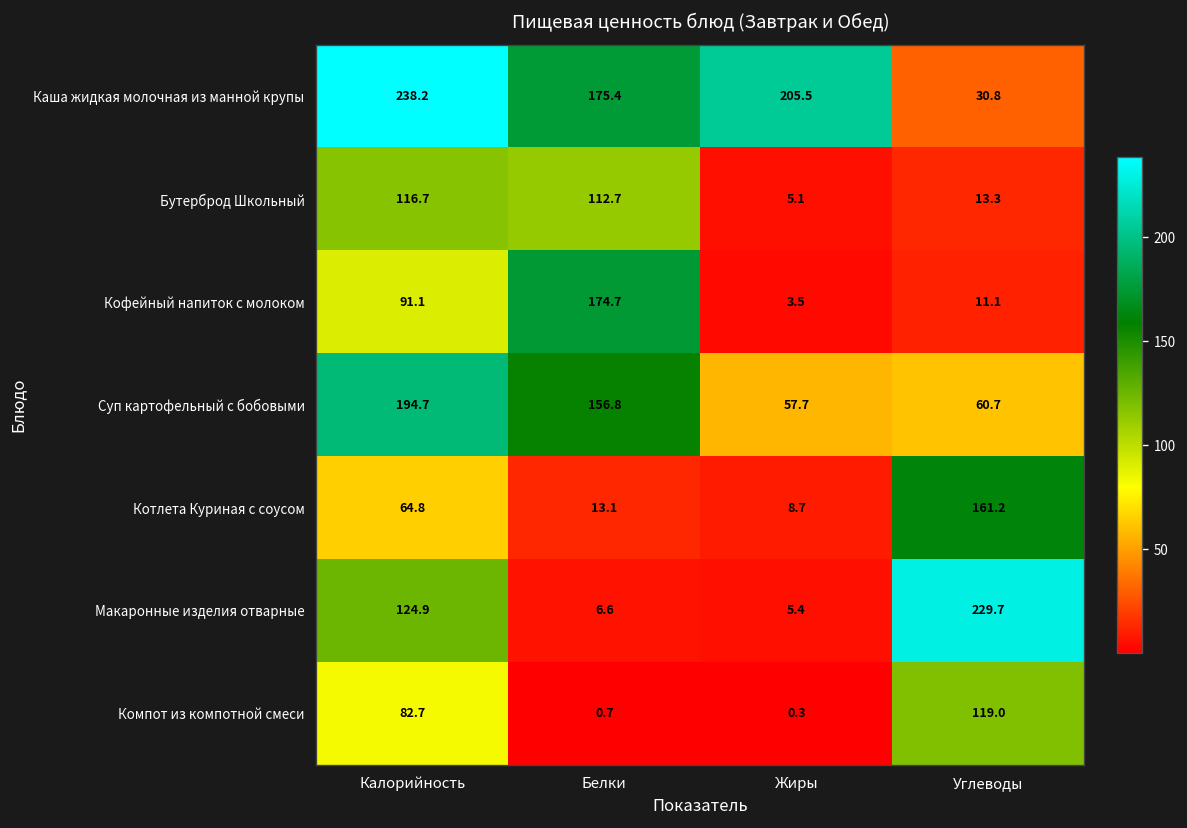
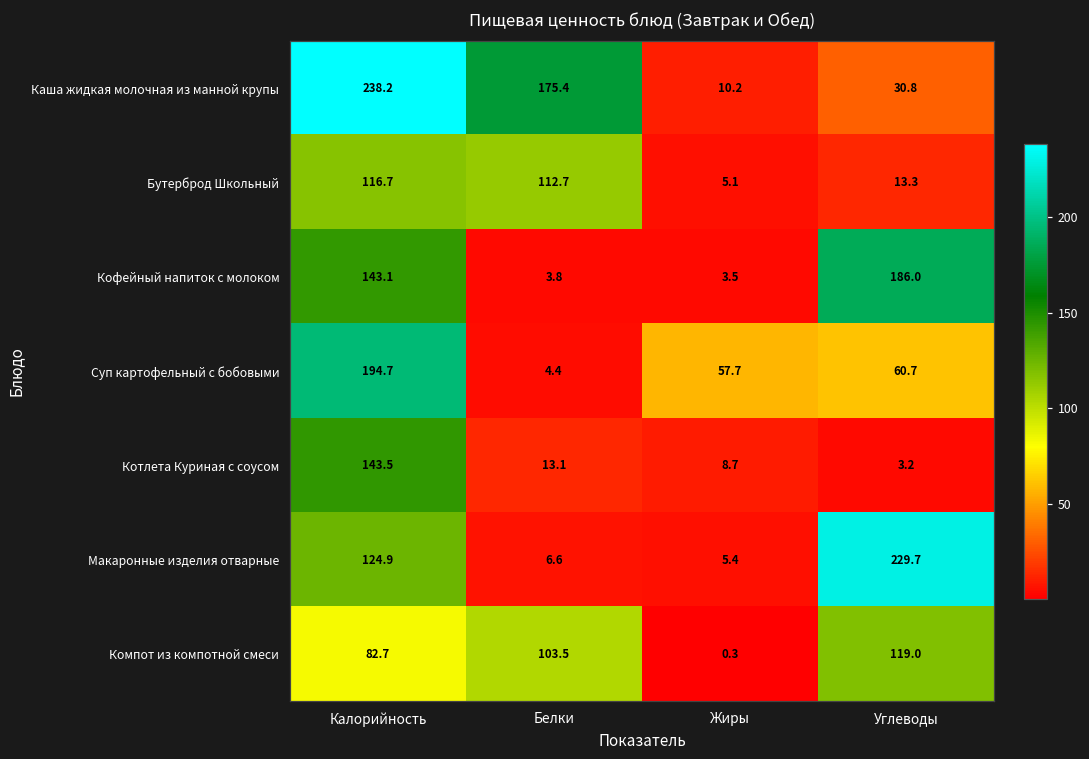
Каша жидкая молочная из манной крупы, Жиры: 205.5 -> 10.2
Кофейный напиток с молоком, Калорийность: 91.1 -> 143.1
Кофейный напиток с молоком, Белки: 174.7 -> 3.8
Кофейный напиток с молоком, Углеводы: 11.1 -> 186.0
Суп картофельный с бобовыми, Белки: 156.8 -> 4.4
Котлета Куриная с соусом, Калорийность: 64.8 -> 143.5
Котлета Куриная с соусом, Углеводы: 161.2 -> 3.2
Компот из компотной смеси, Белки: 0.7 -> 103.5
